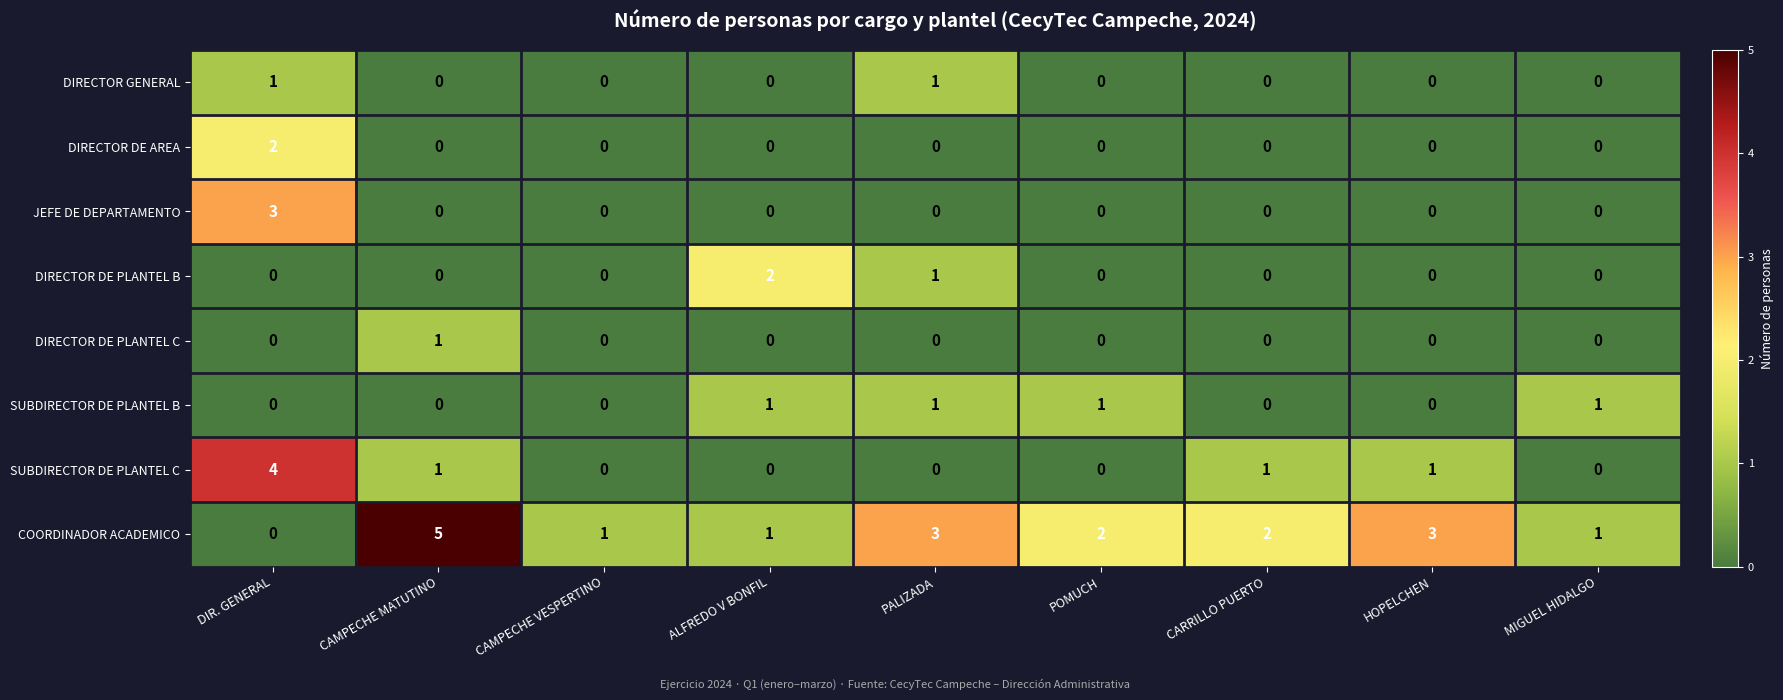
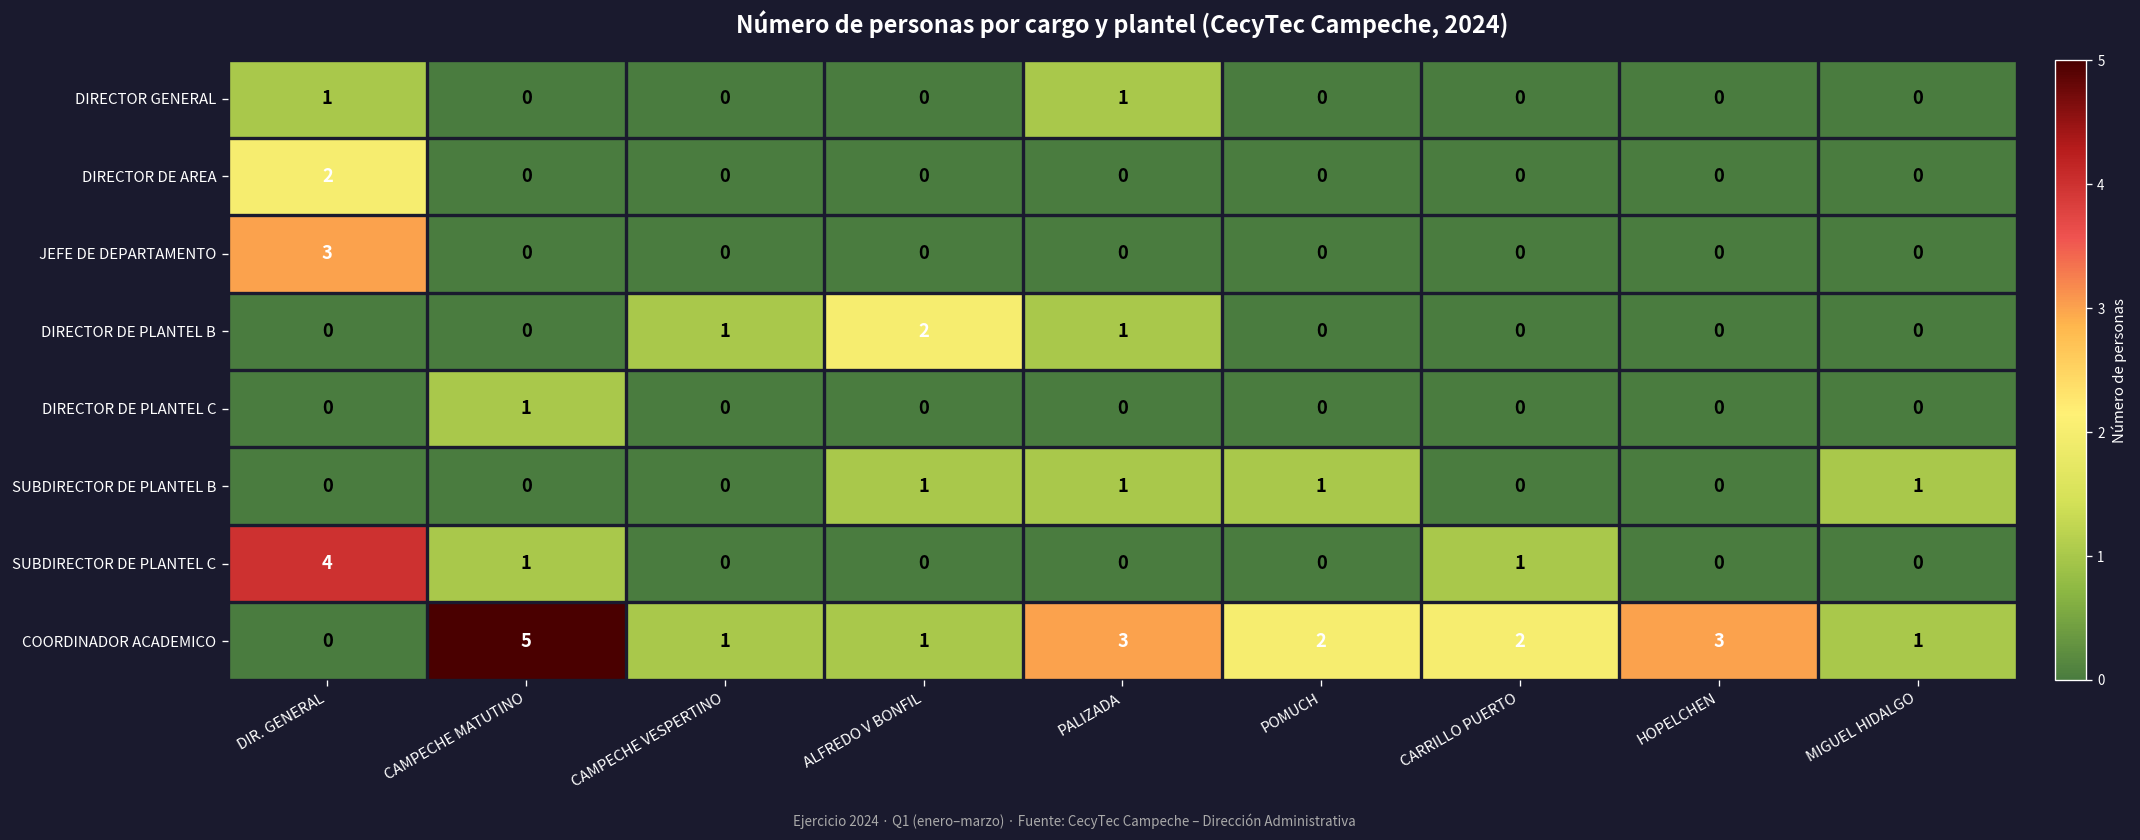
DIRECTOR DE PLANTEL B, CAMPECHE VESPERTINO: 0 -> 1
SUBDIRECTOR DE PLANTEL C, HOPELCHEN: 1 -> 0
